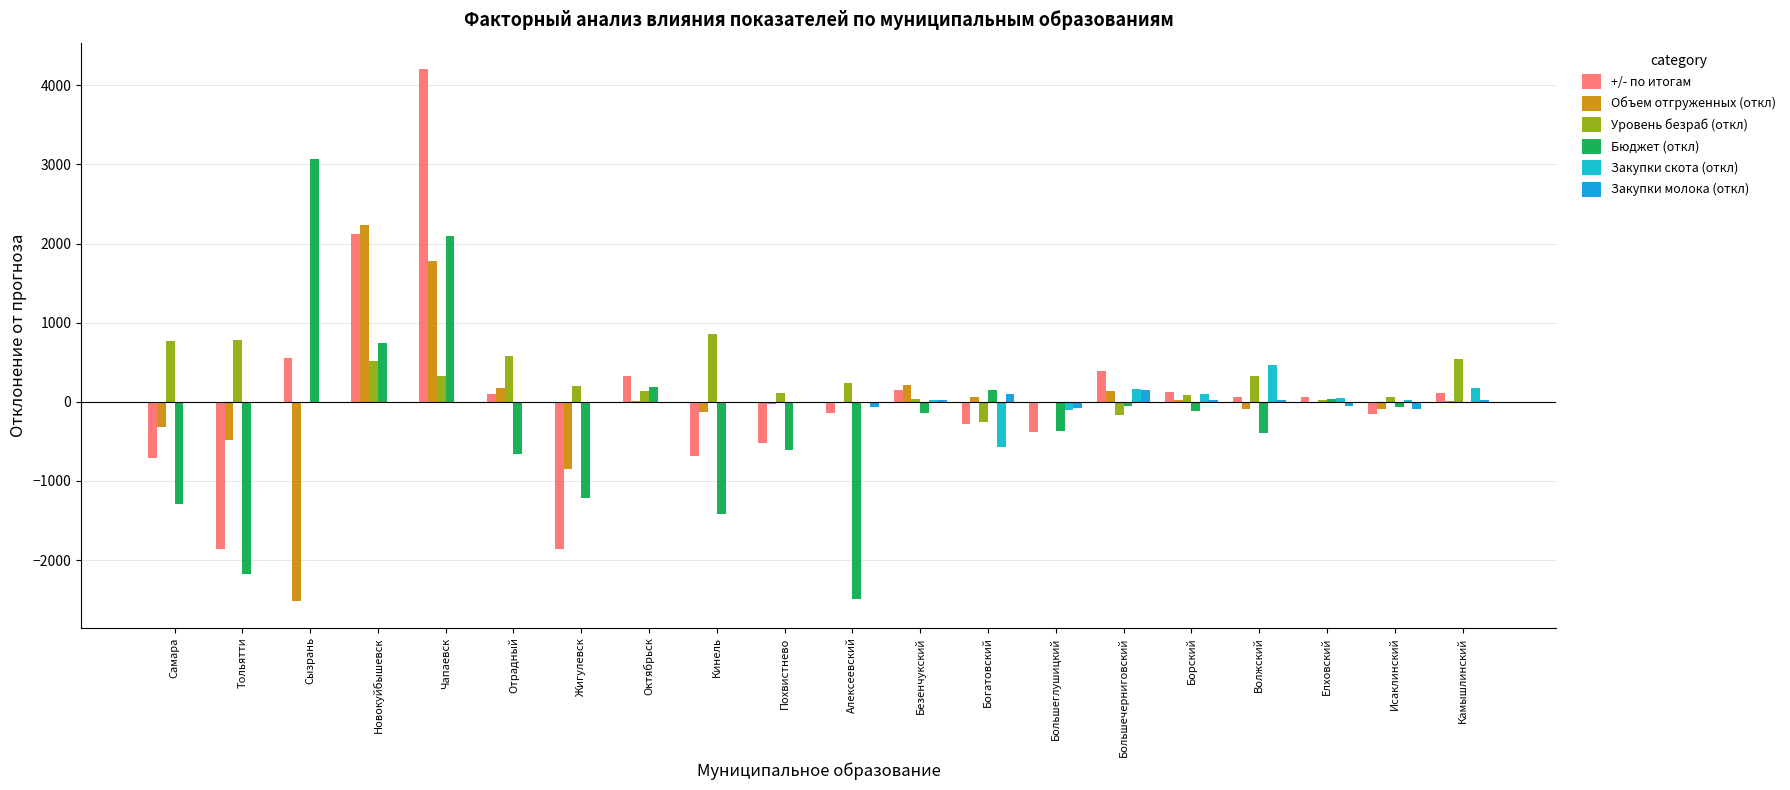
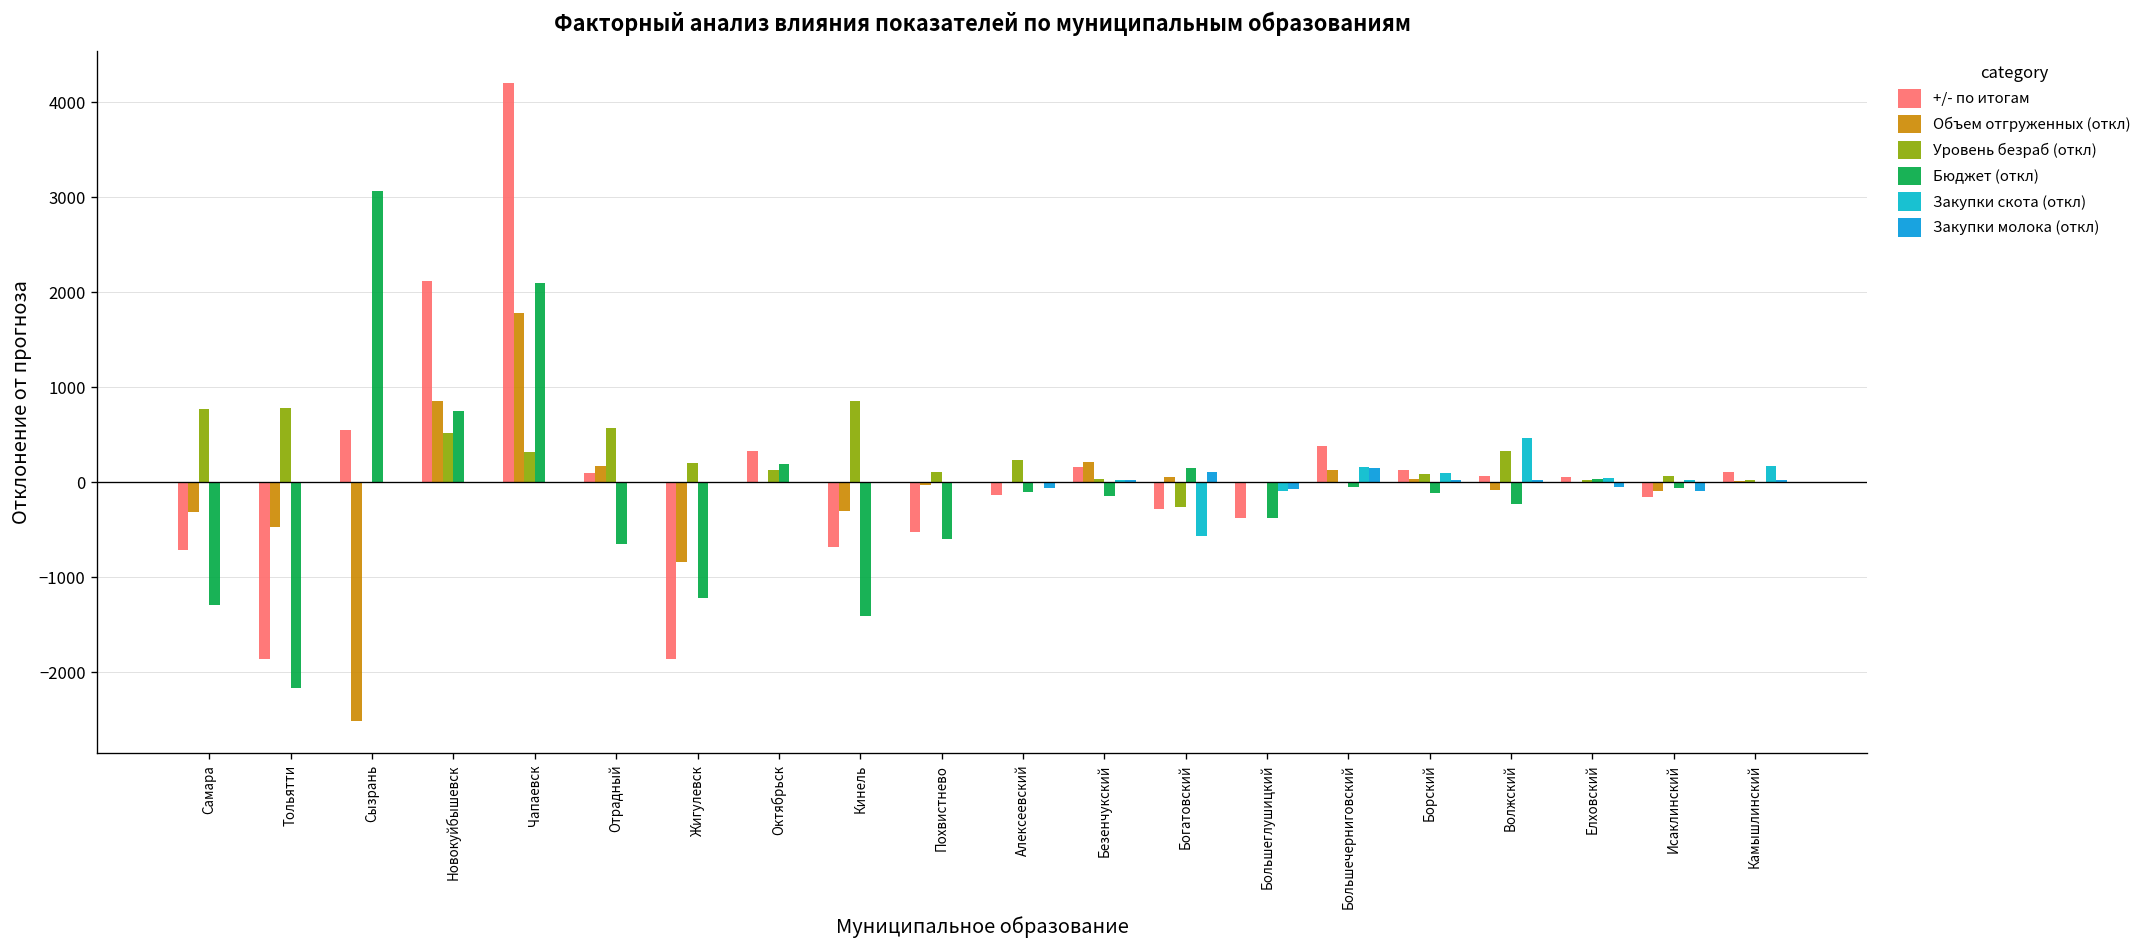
Объем отгруженных (откл), Новокуйбышевск: 2200 -> 900
Объем отгруженных (откл), Кинель: -100 -> -300
Бюджет (откл), Алексеевский: -2500 -> -100
Уровень безраб (откл), Большечерниговский: -200 -> 0
Бюджет (откл), Волжский: -400 -> -200
Уровень безраб (откл), Камышлинский: 500 -> 0
